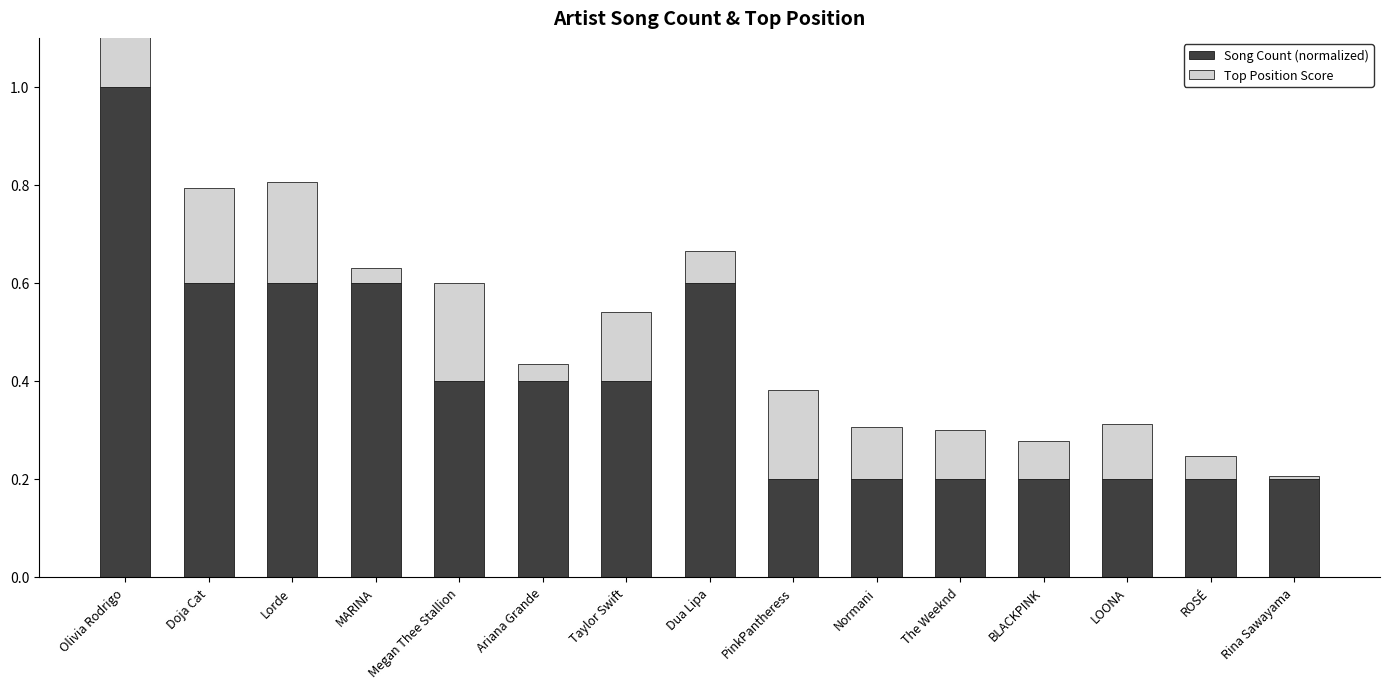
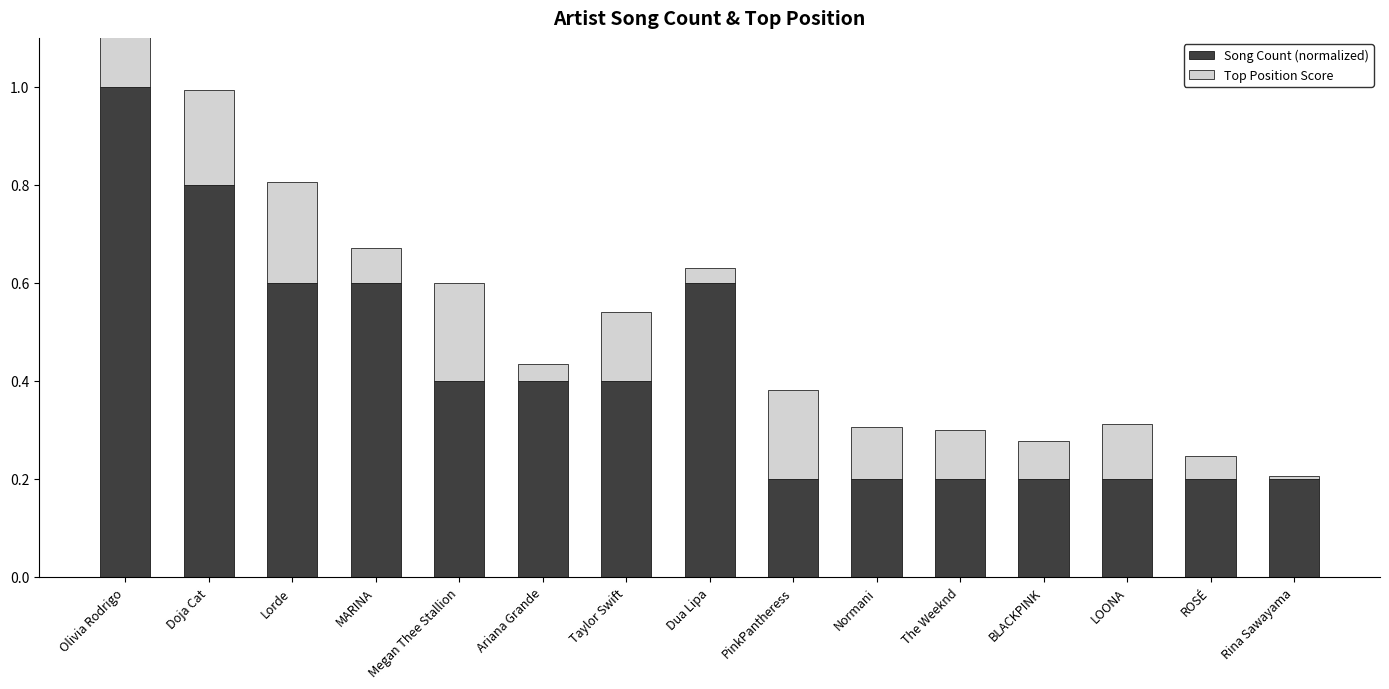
Song Count (normalized), Doja Cat: 0.60 -> 0.80
Top Position Score, MARINA: 0.03 -> 0.07
Top Position Score, Dua Lipa: 0.06 -> 0.03
